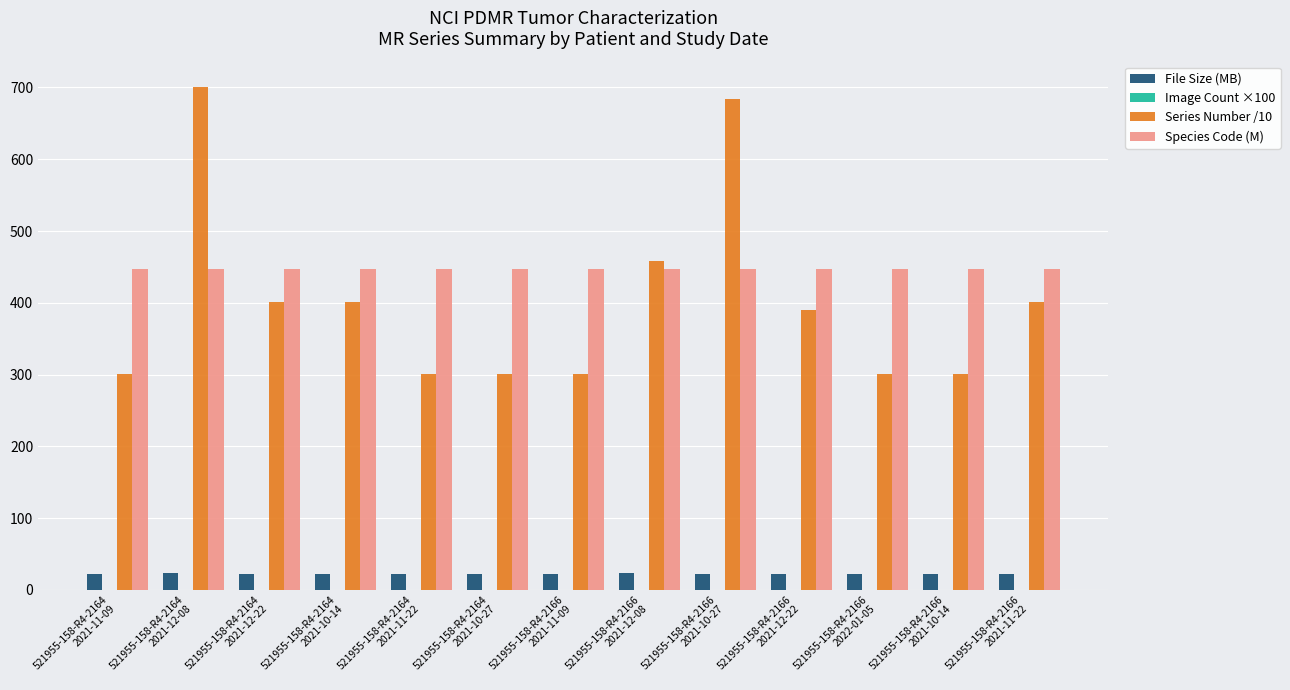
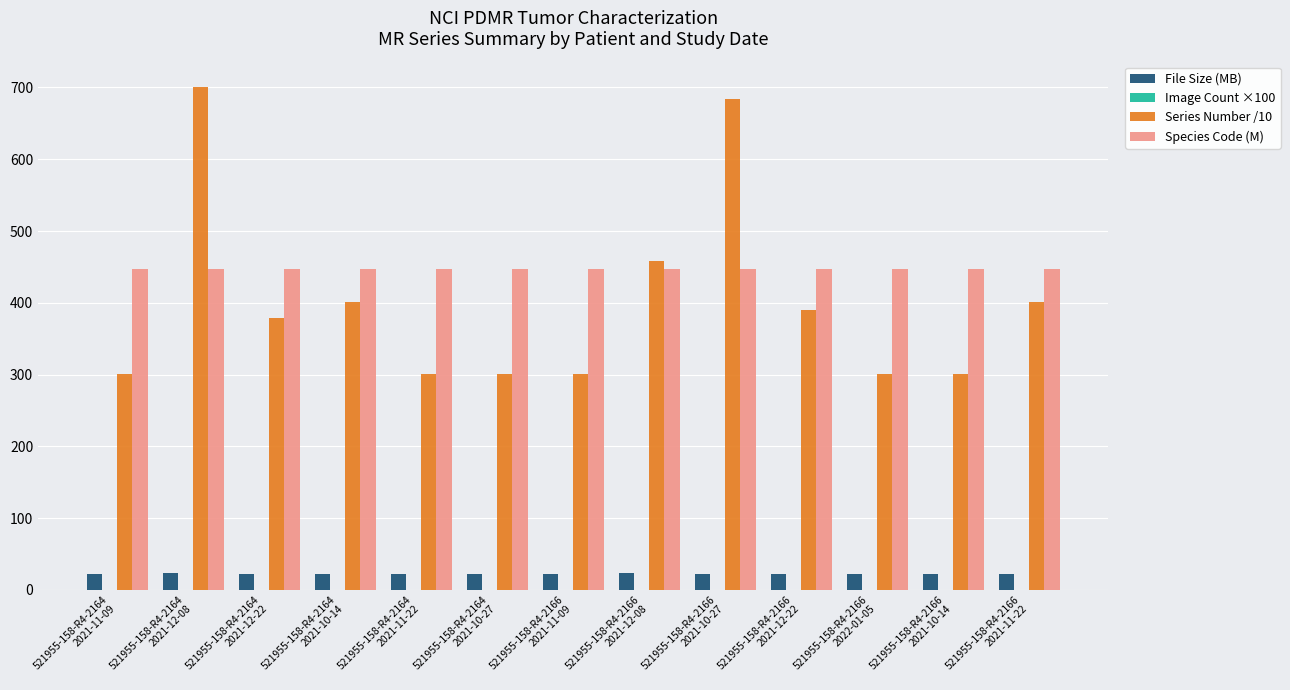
Series Number /10, 521955-158-R4-2164 2021-12-22: 400 -> 380
